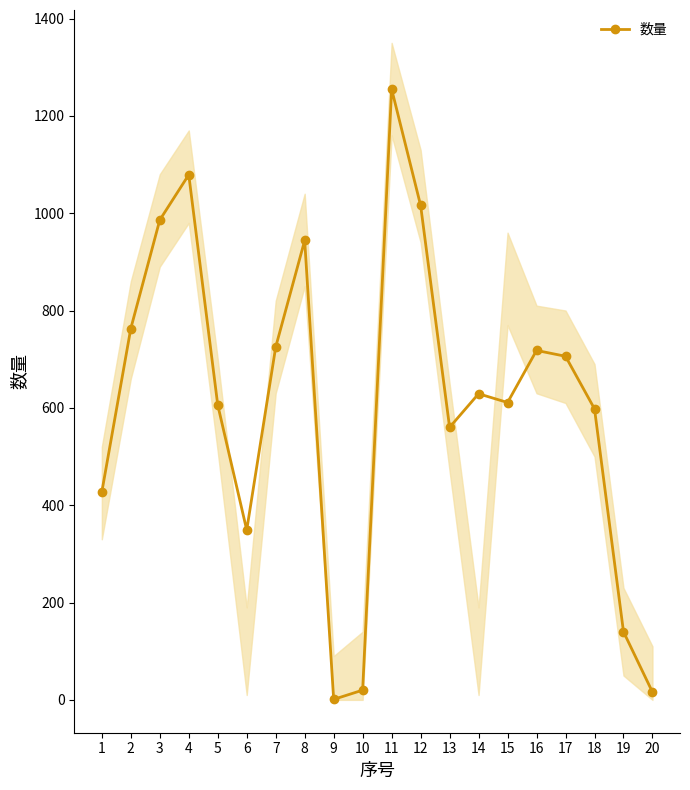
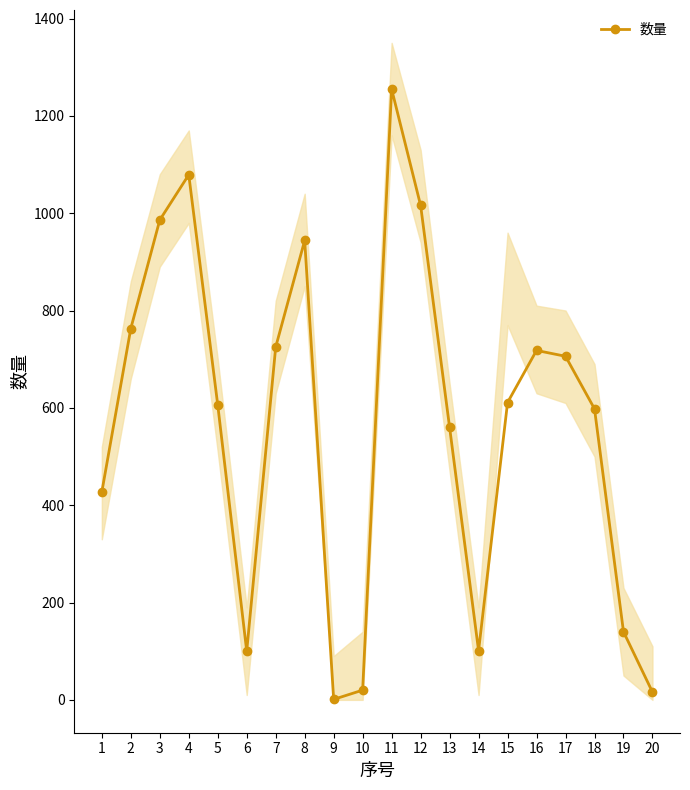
数量, 6: 350 -> 100
数量, 14: 630 -> 100
